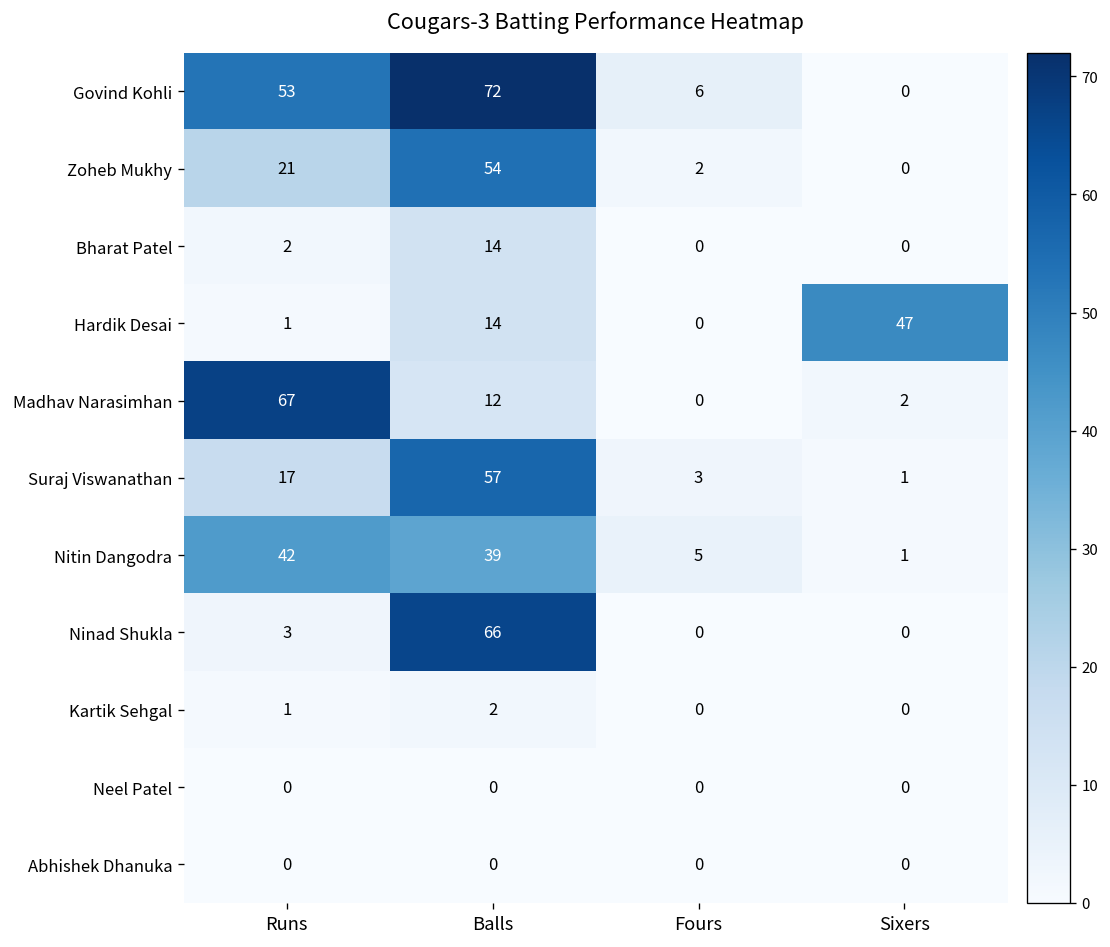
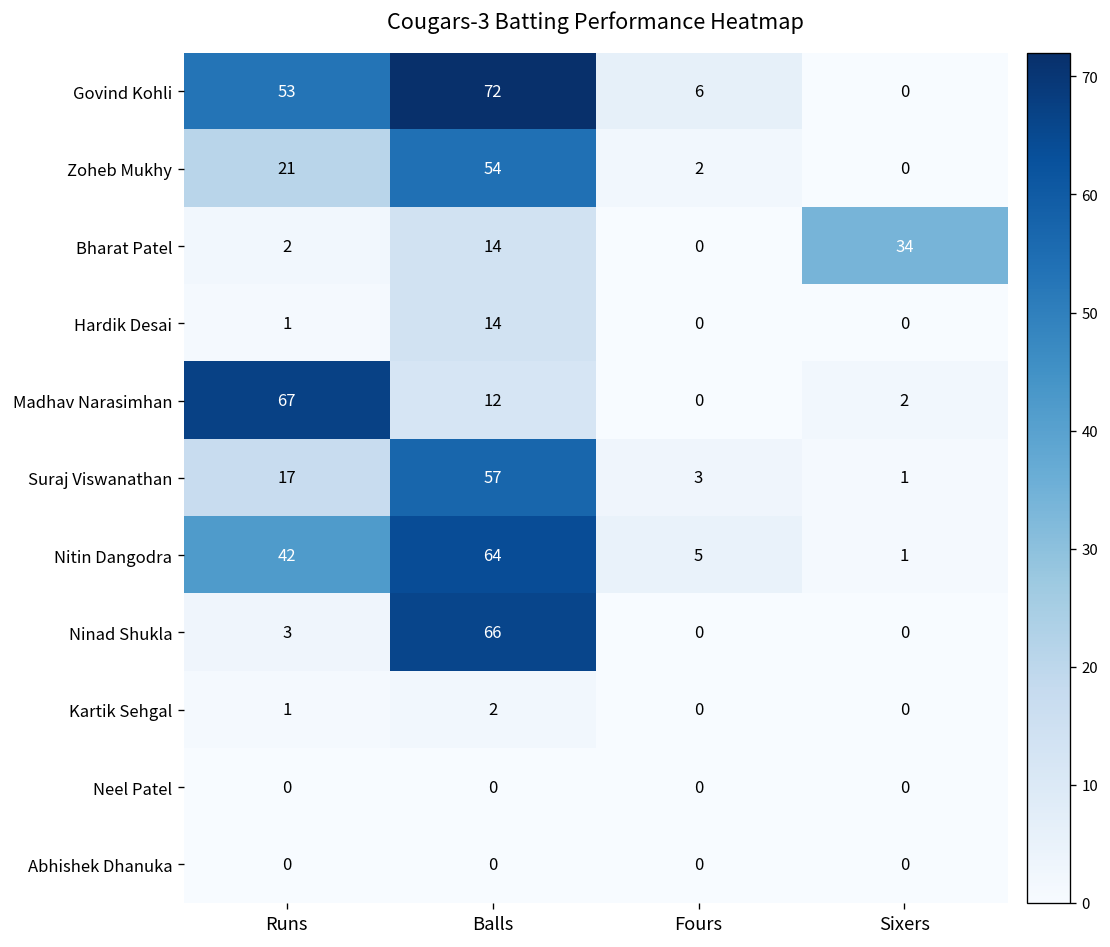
Bharat Patel, Sixers: 0 -> 34
Hardik Desai, Sixers: 47 -> 0
Nitin Dangodra, Balls: 39 -> 64
